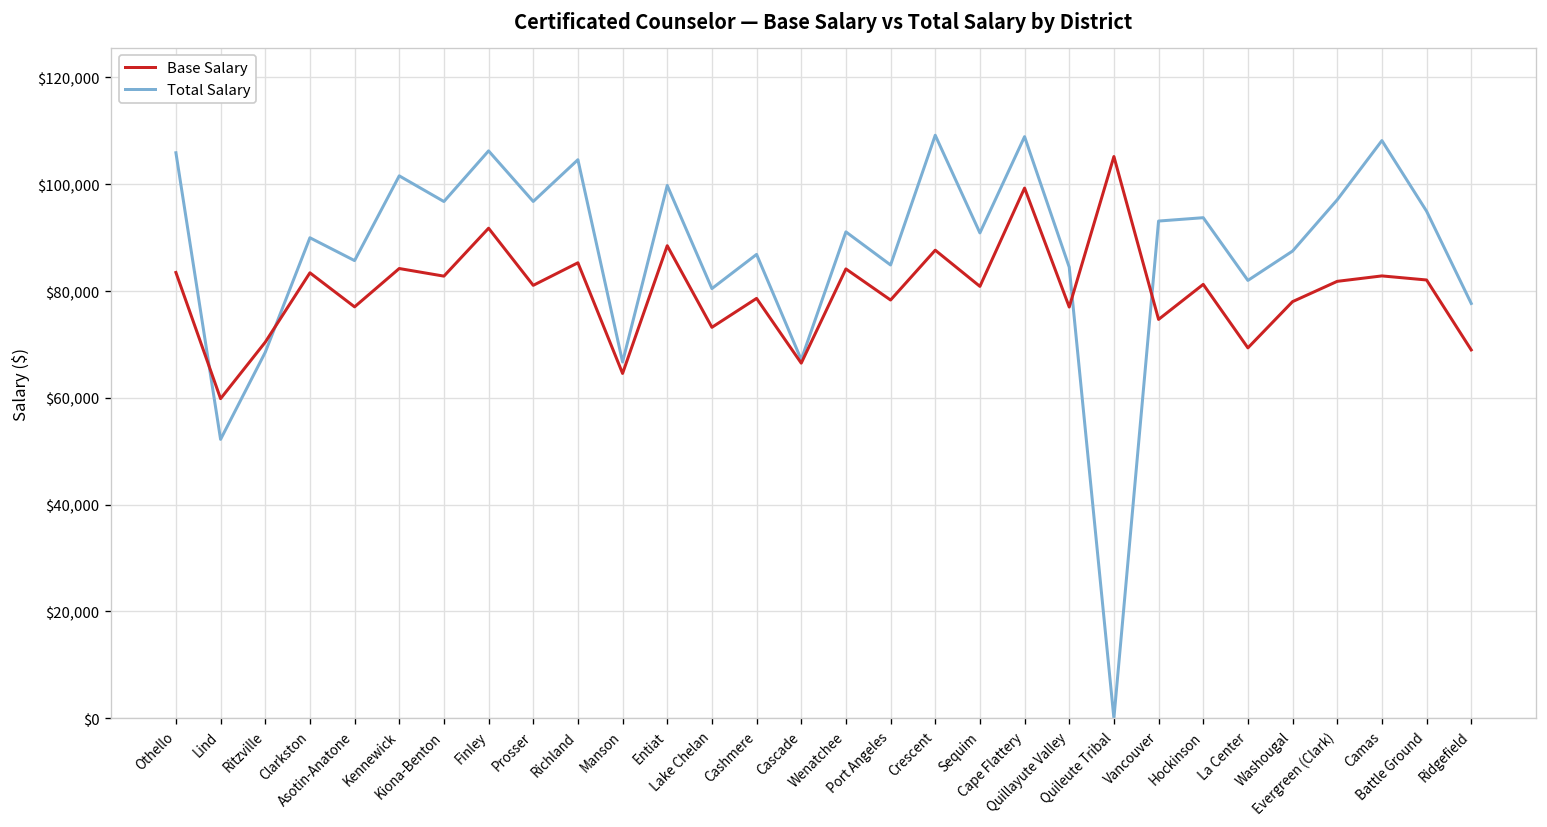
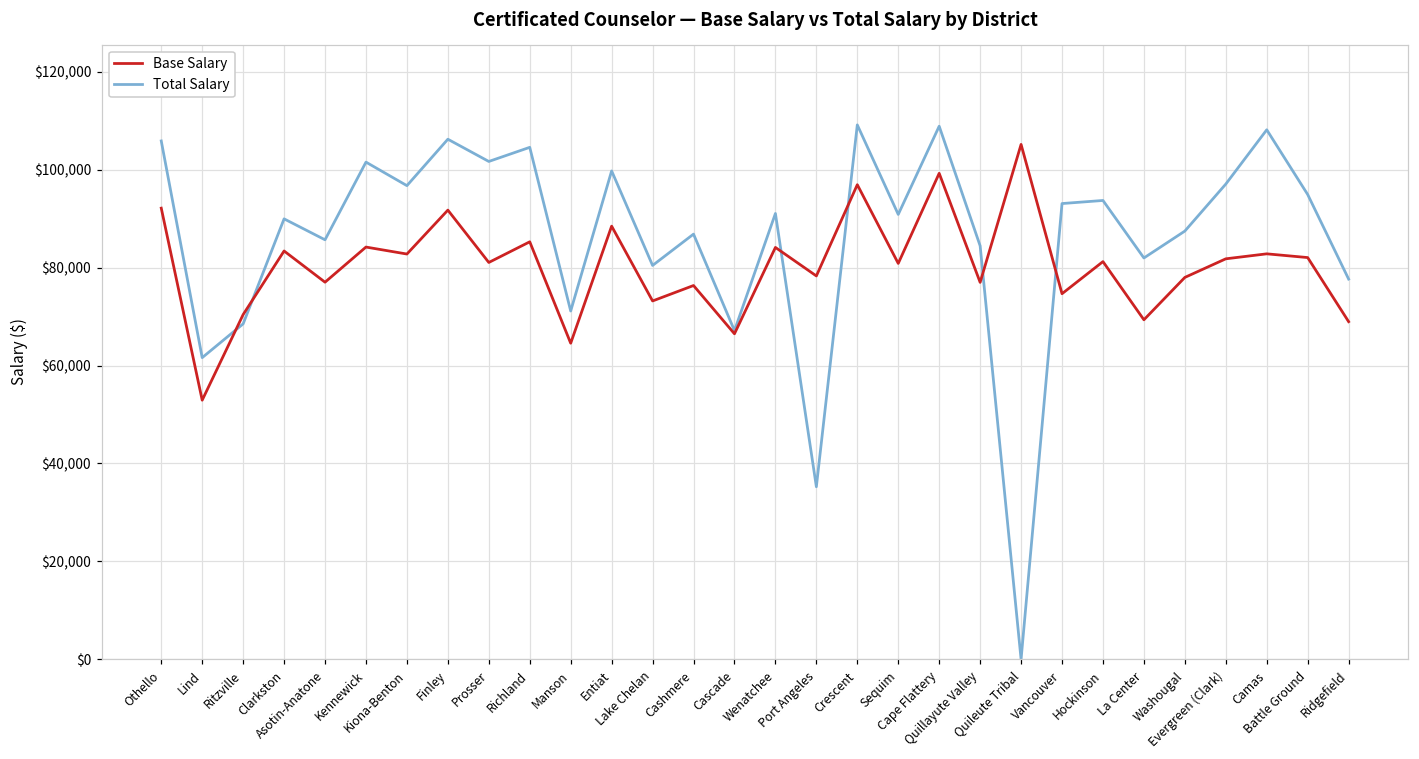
Base Salary, Othello: $83,000 -> $92,000
Base Salary, Lind: $60,000 -> $53,000
Total Salary, Lind: $52,000 -> $62,000
Total Salary, Prosser: $97,000 -> $102,000
Total Salary, Manson: $67,000 -> $71,000
Base Salary, Cashmere: $79,000 -> $76,000
Total Salary, Port Angeles: $85,000 -> $35,000
Base Salary, Crescent: $88,000 -> $97,000
